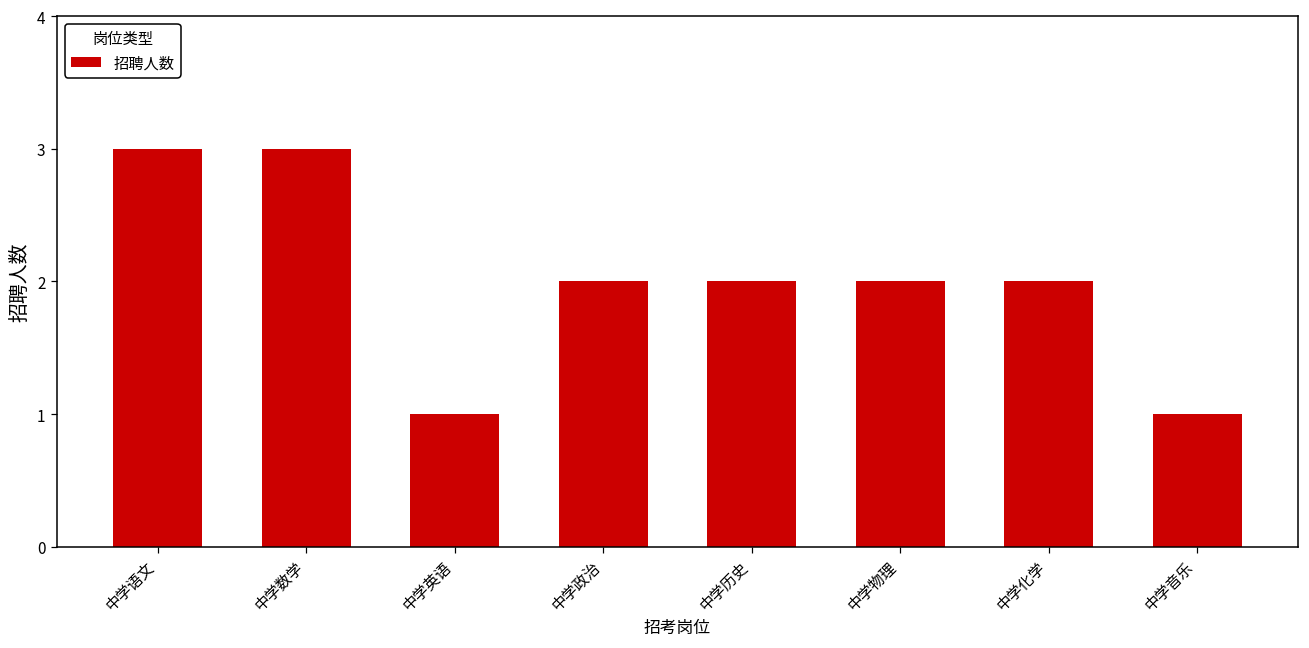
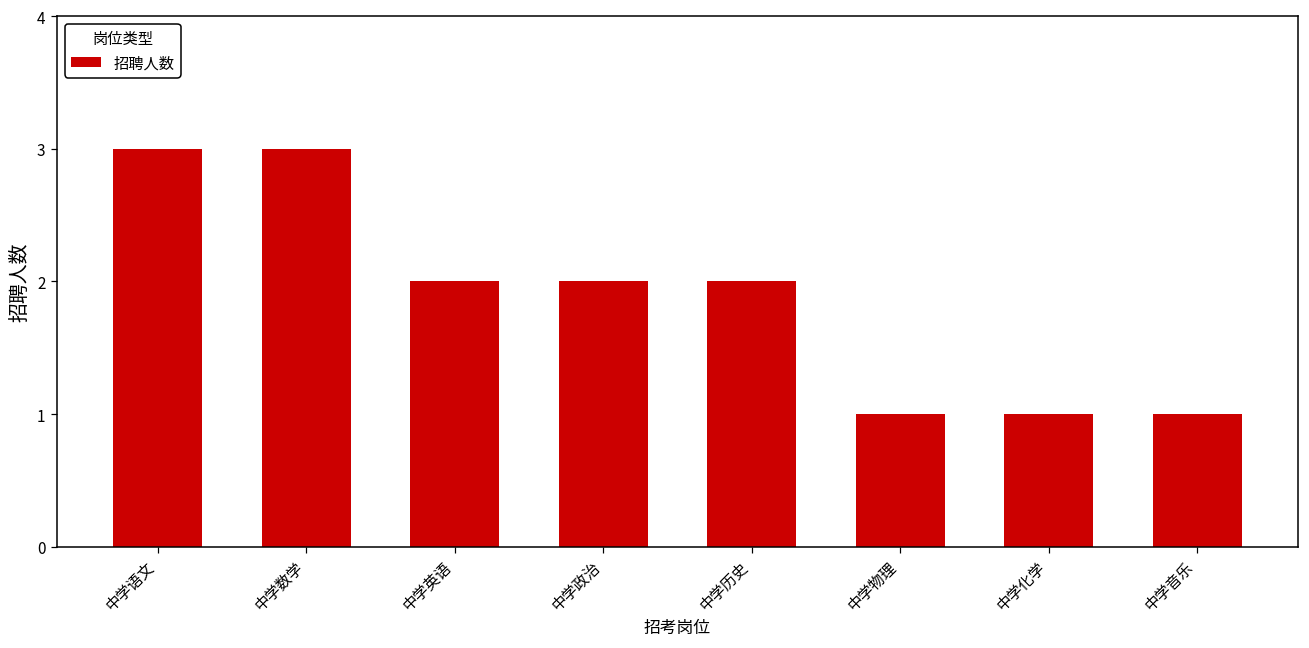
中学英语: 1 -> 2
中学物理: 2 -> 1
中学化学: 2 -> 1
